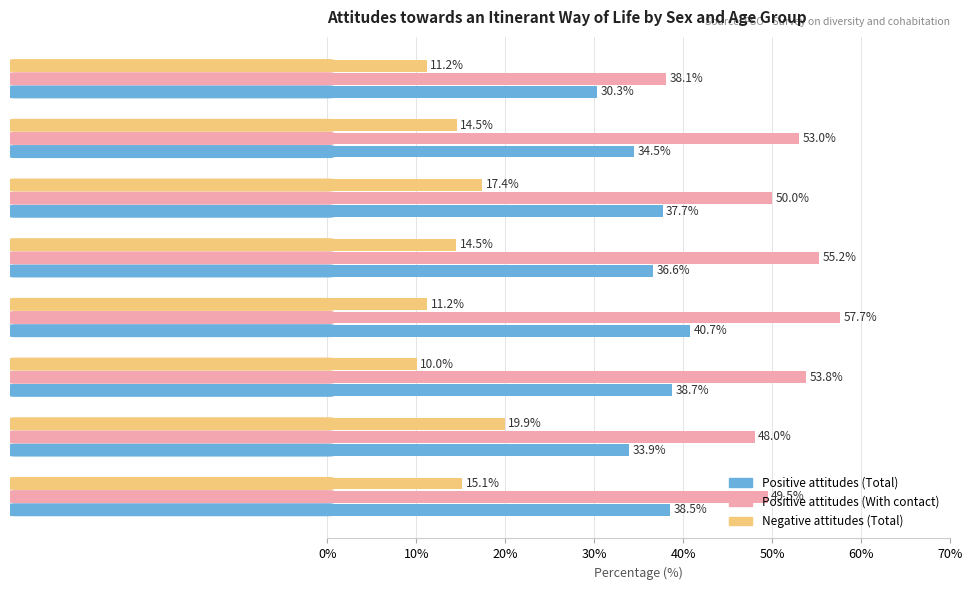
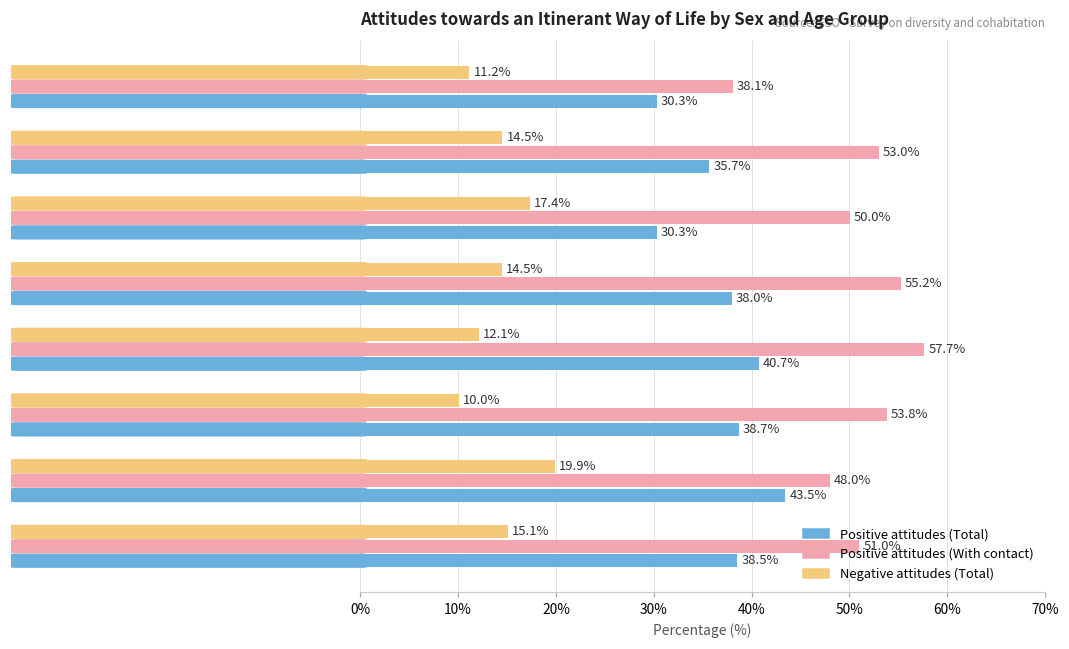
Positive attitudes (Total), 55-64: 34.5% -> 35.7%
Positive attitudes (Total), 40-54: 37.7% -> 30.3%
Positive attitudes (Total), 25-39: 36.6% -> 38.0%
Negative attitudes (Total), 15-24: 11.2% -> 12.1%
Positive attitudes (Total), Men: 33.9% -> 43.5%
Positive attitudes (With contact), Total: 49.5% -> 51.0%
